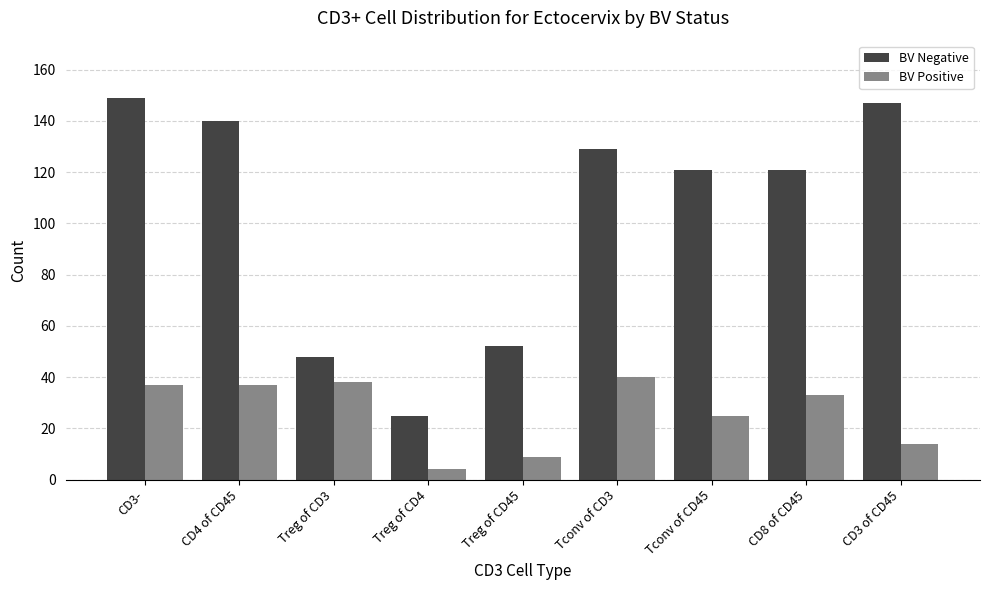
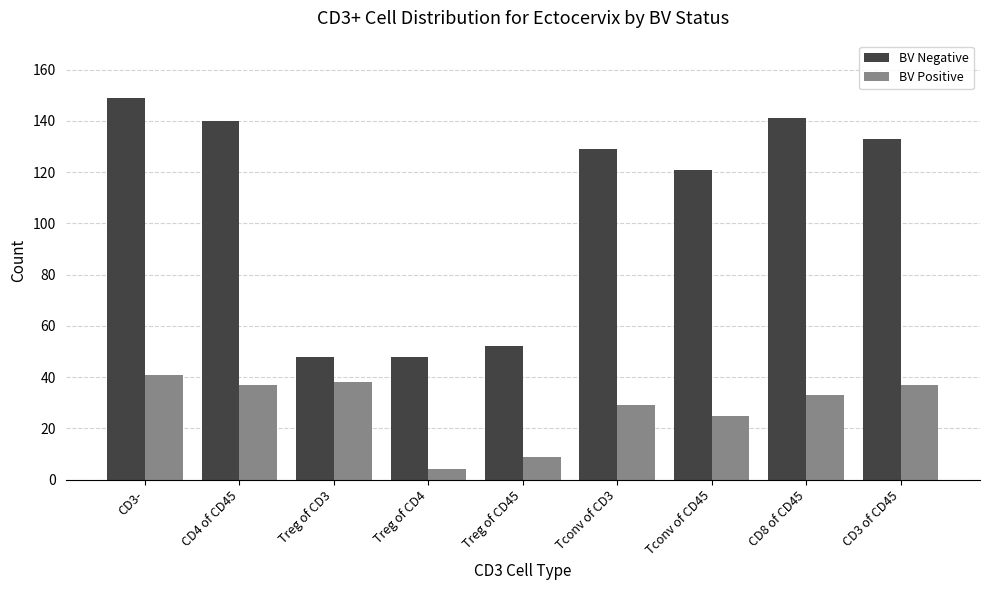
BV Positive, CD3-: 37 -> 41
BV Negative, Treg of CD4: 25 -> 48
BV Positive, Tconv of CD3: 40 -> 29
BV Negative, CD8 of CD45: 121 -> 141
BV Negative, CD3 of CD45: 147 -> 133
BV Positive, CD3 of CD45: 14 -> 37
